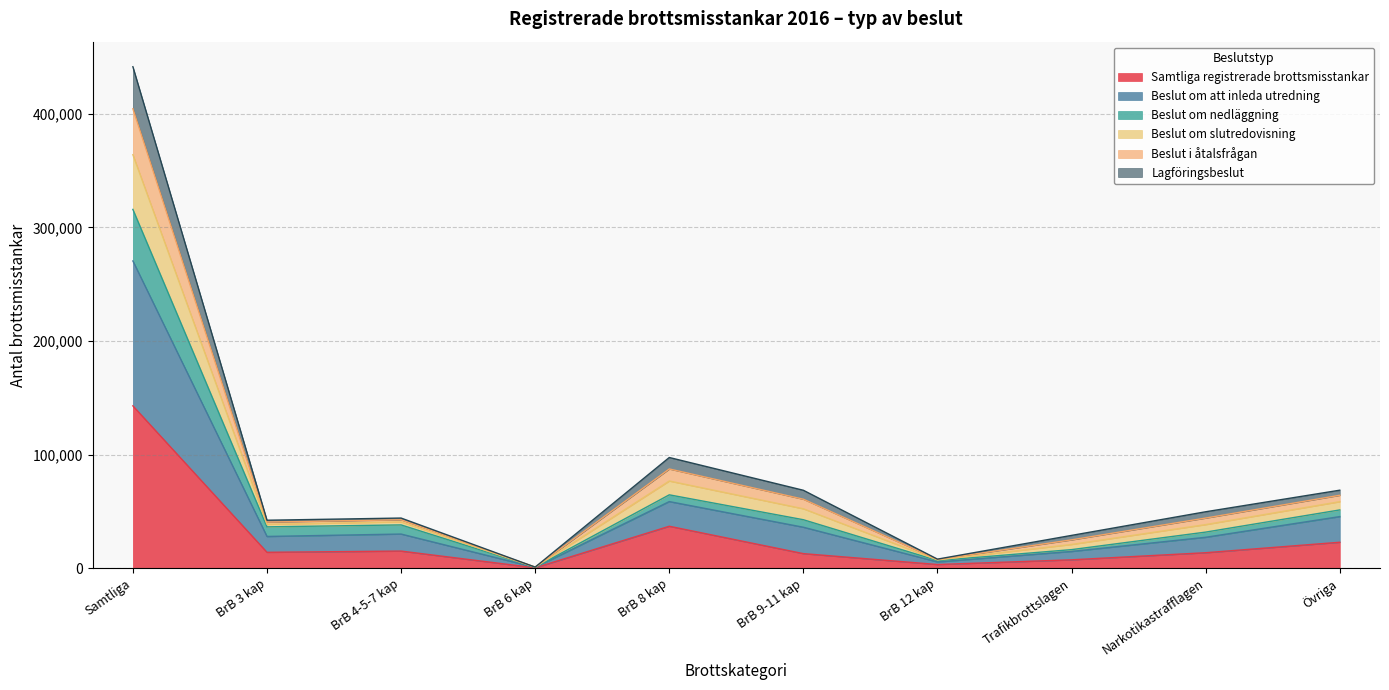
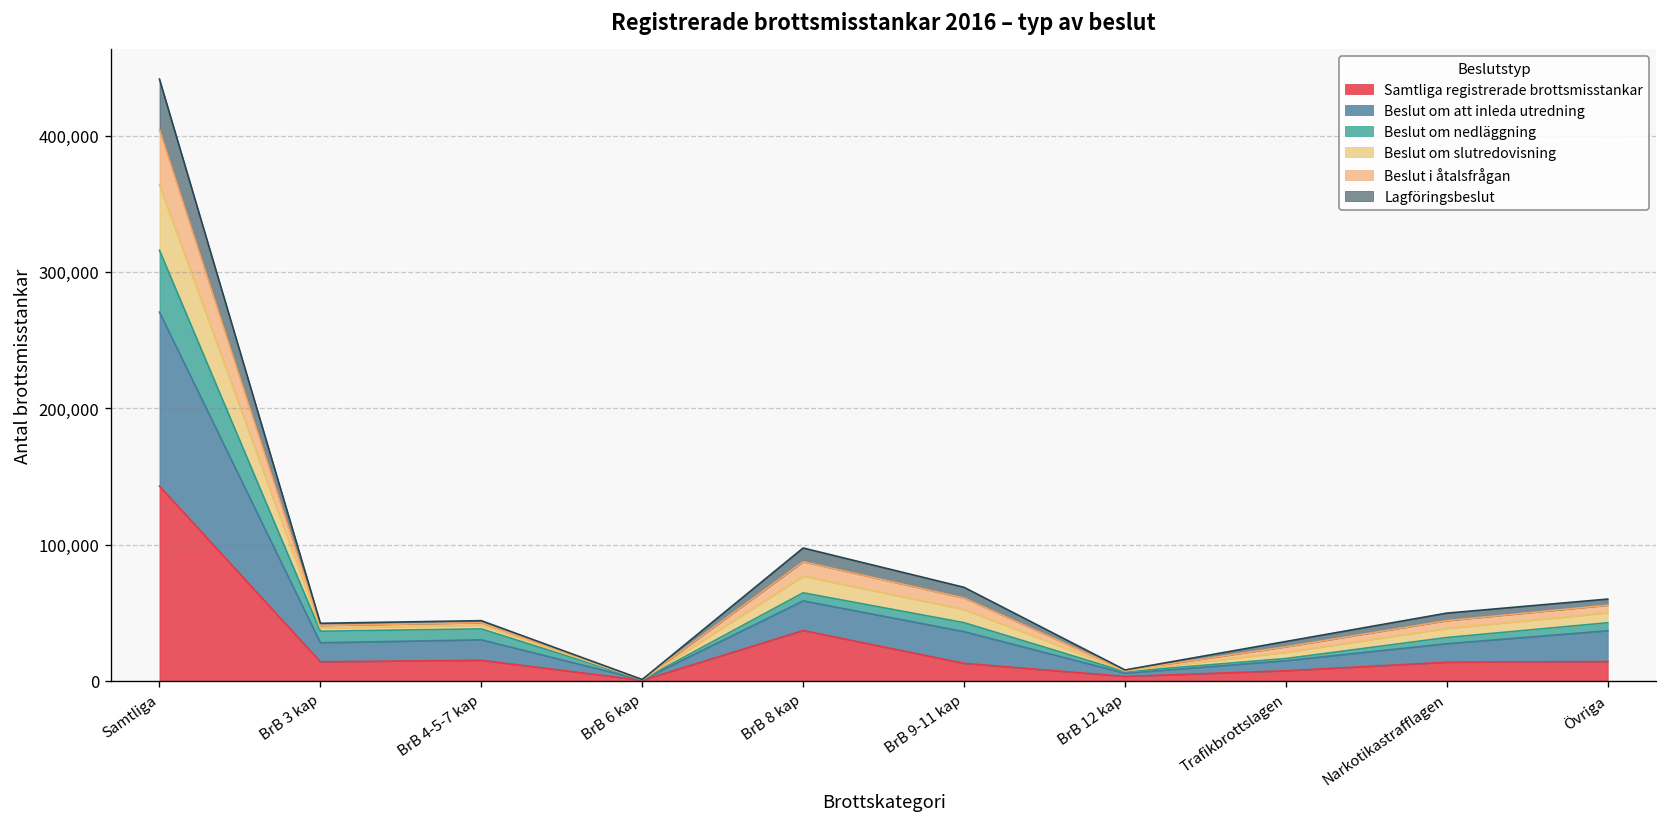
Samtliga registrerade brottsmisstankar, Övriga: 23,000 -> 14,000
